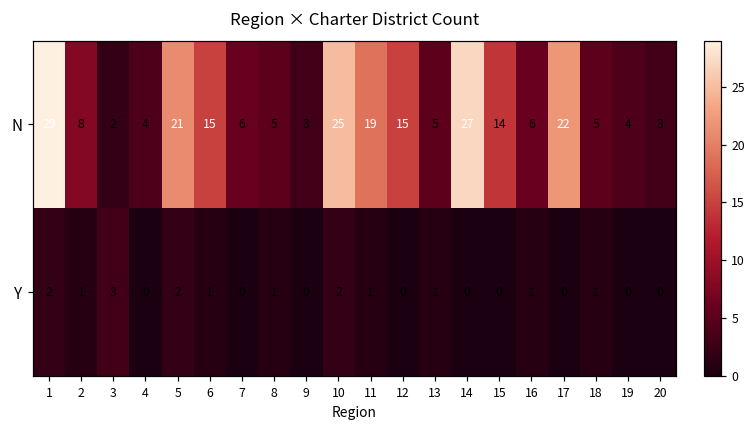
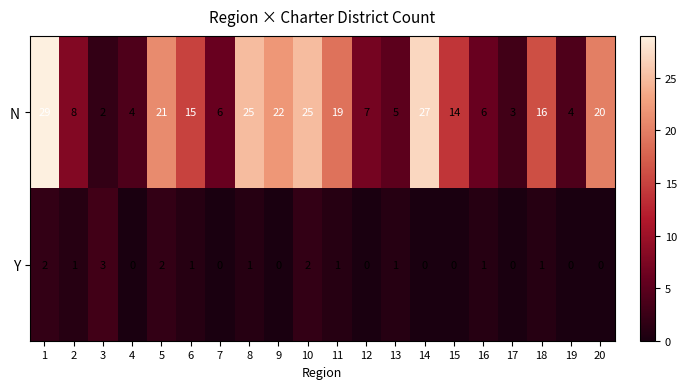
N, 8: 5 -> 25
N, 9: 3 -> 22
N, 12: 15 -> 7
N, 17: 22 -> 3
N, 18: 5 -> 16
N, 20: 3 -> 20
